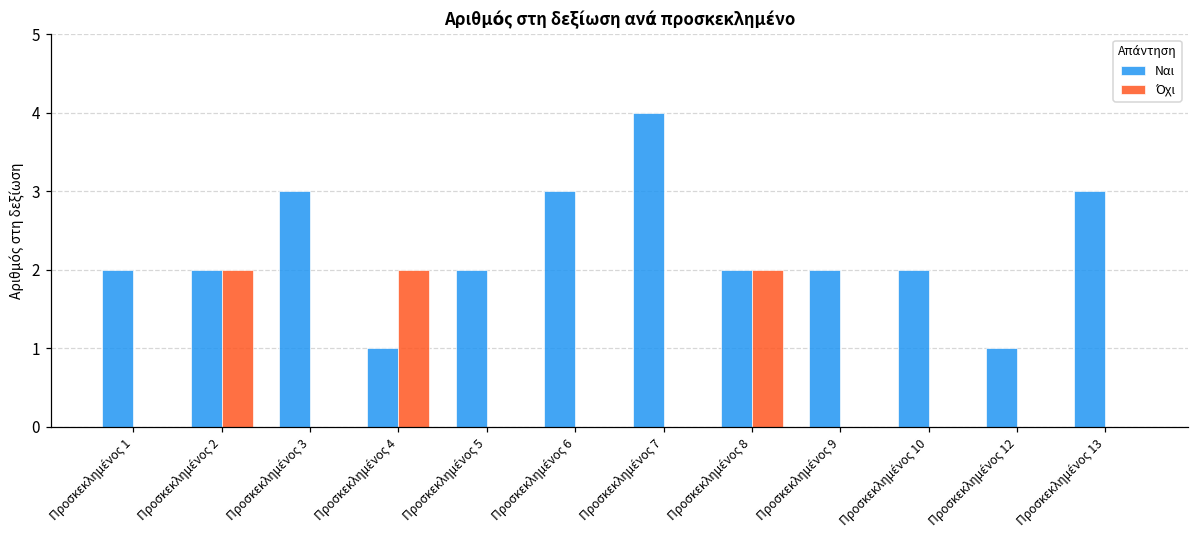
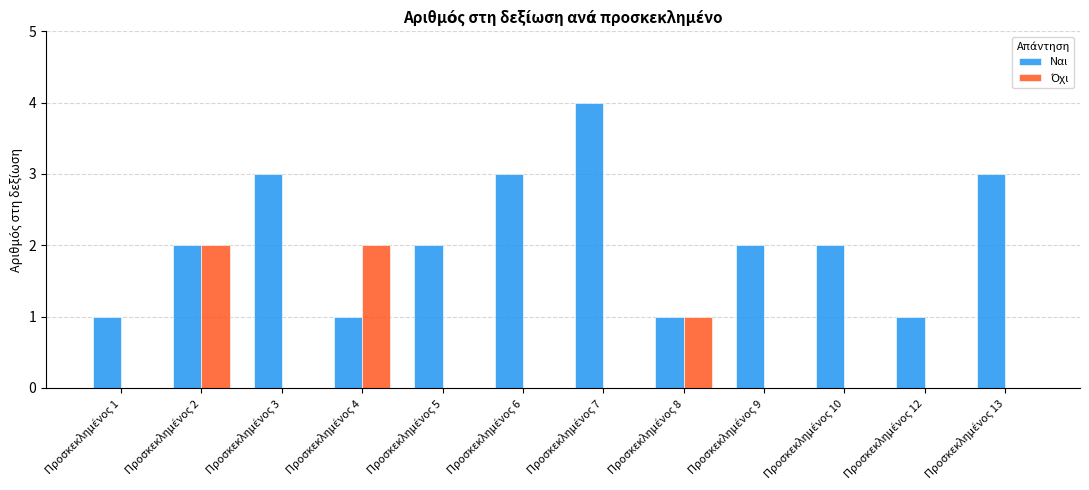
Ναι, Προσκεκλημένος 1: 2 -> 1
Ναι, Προσκεκλημένος 8: 2 -> 1
Όχι, Προσκεκλημένος 8: 2 -> 1
